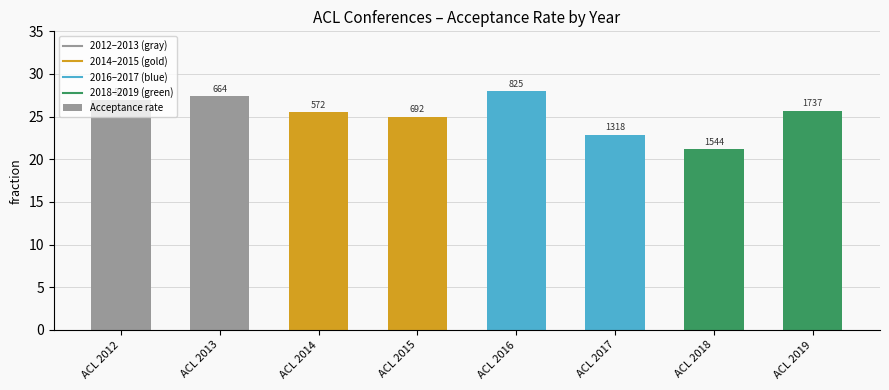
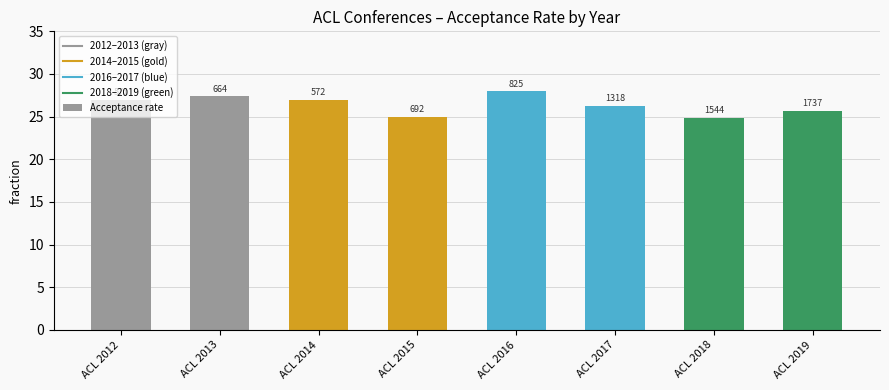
ACL 2014: 26 -> 27
ACL 2017: 23 -> 26
ACL 2018: 21 -> 25
